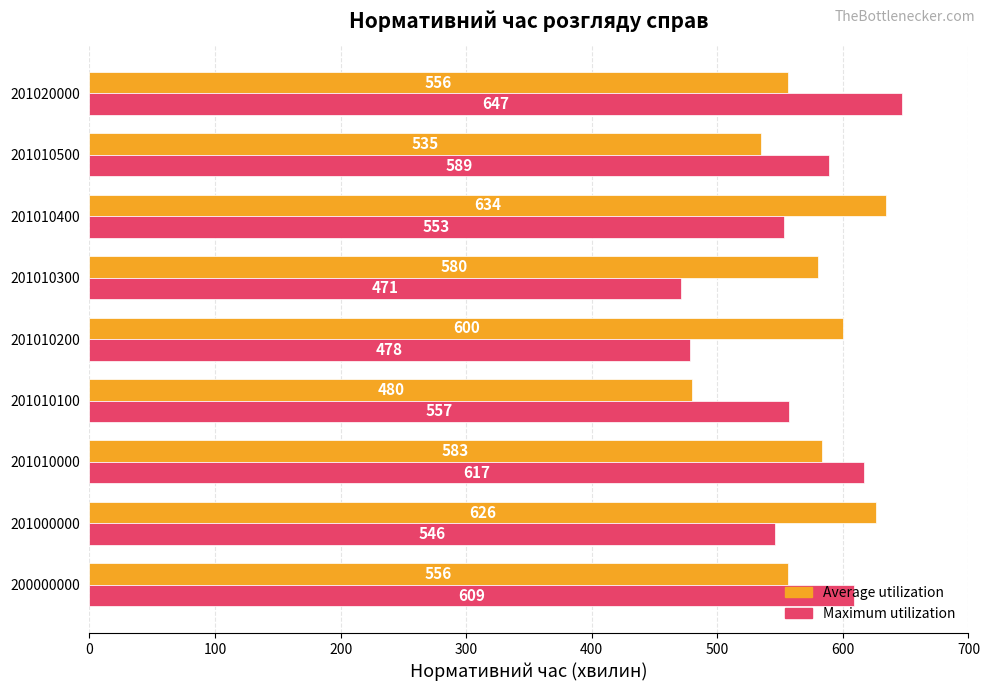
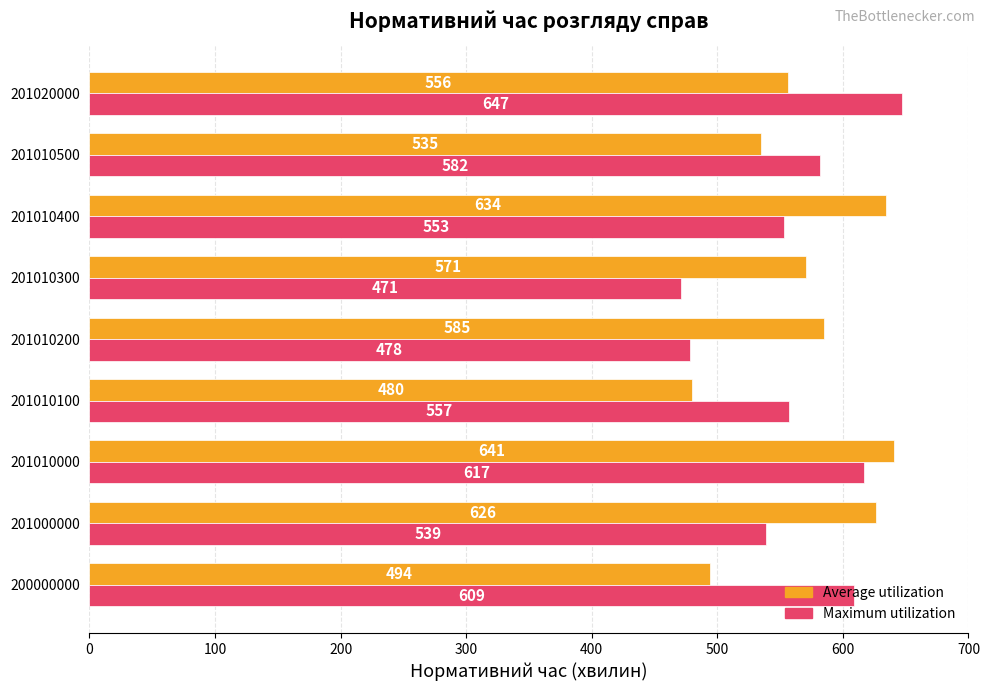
Maximum utilization, 201010500: 589 -> 582
Average utilization, 201010300: 580 -> 571
Average utilization, 201010200: 600 -> 585
Average utilization, 201010000: 583 -> 641
Maximum utilization, 201000000: 546 -> 539
Average utilization, 200000000: 556 -> 494
